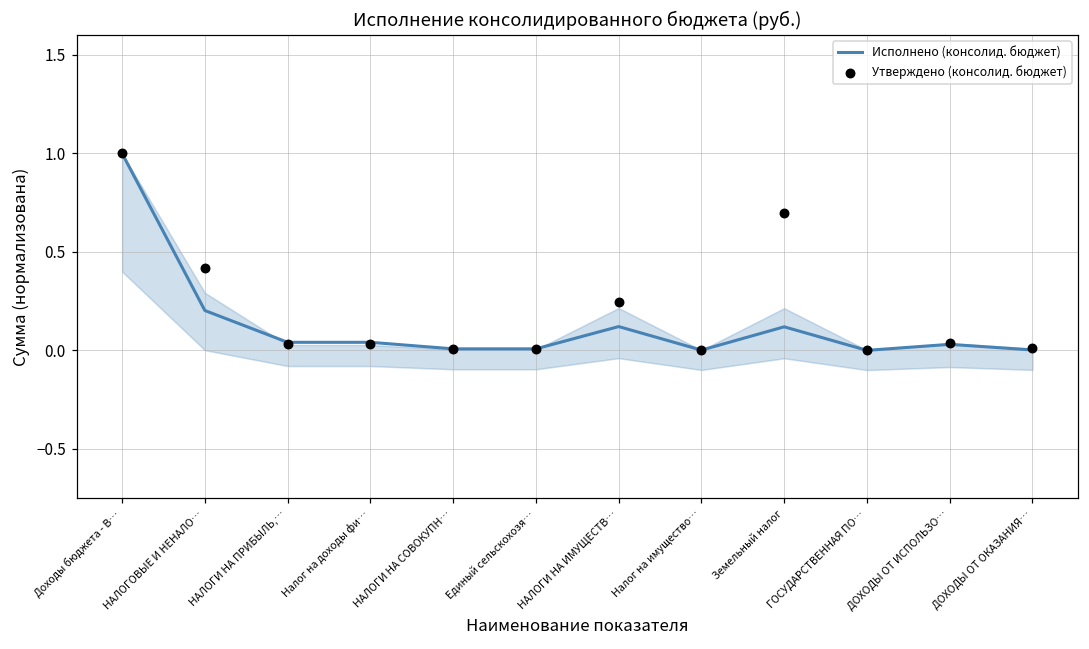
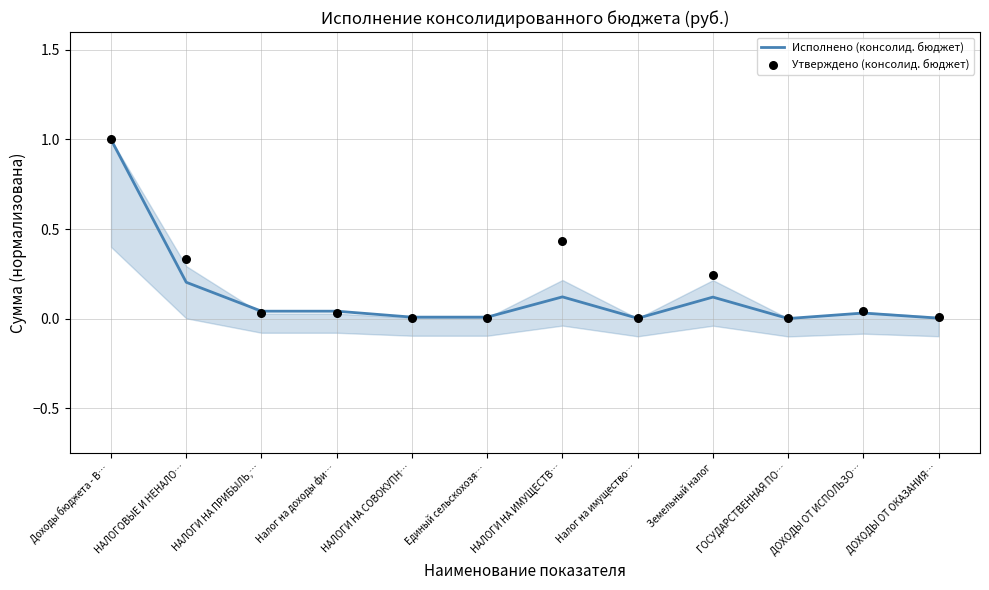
Утверждено (консолид. бюджет), НАЛОГОВЫЕ И НЕНАЛО…: 0.42 -> 0.33
Утверждено (консолид. бюджет), НАЛОГИ НА ИМУЩЕСТВ…: 0.25 -> 0.43
Утверждено (консолид. бюджет), Земельный налог: 0.70 -> 0.24
